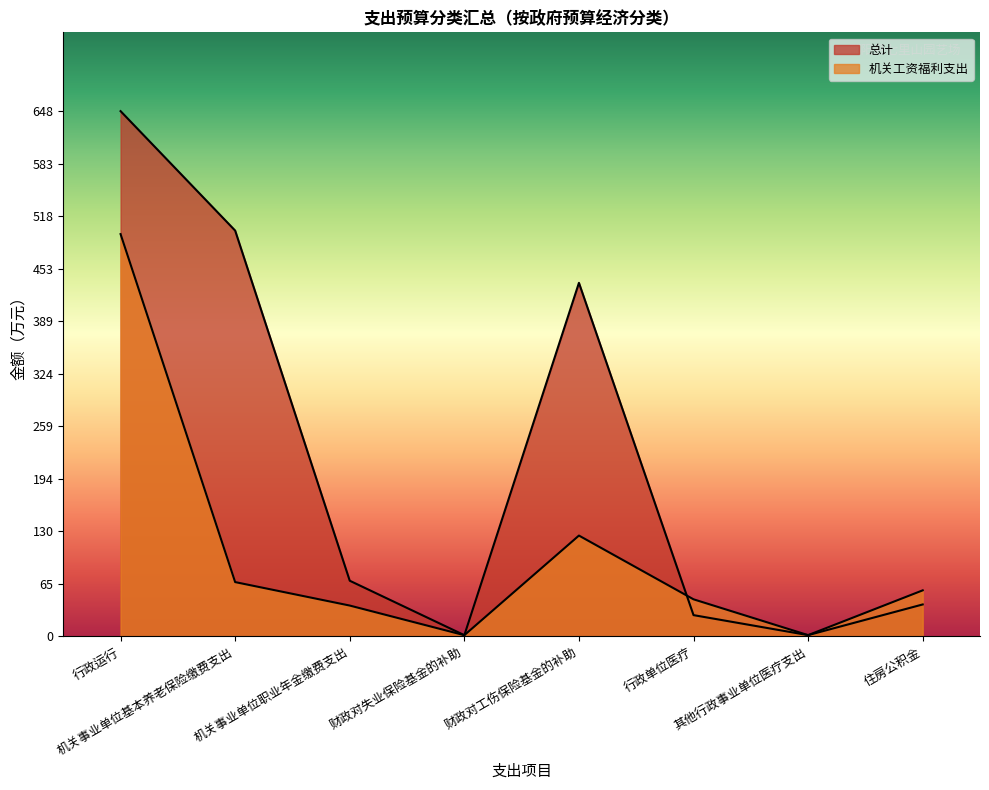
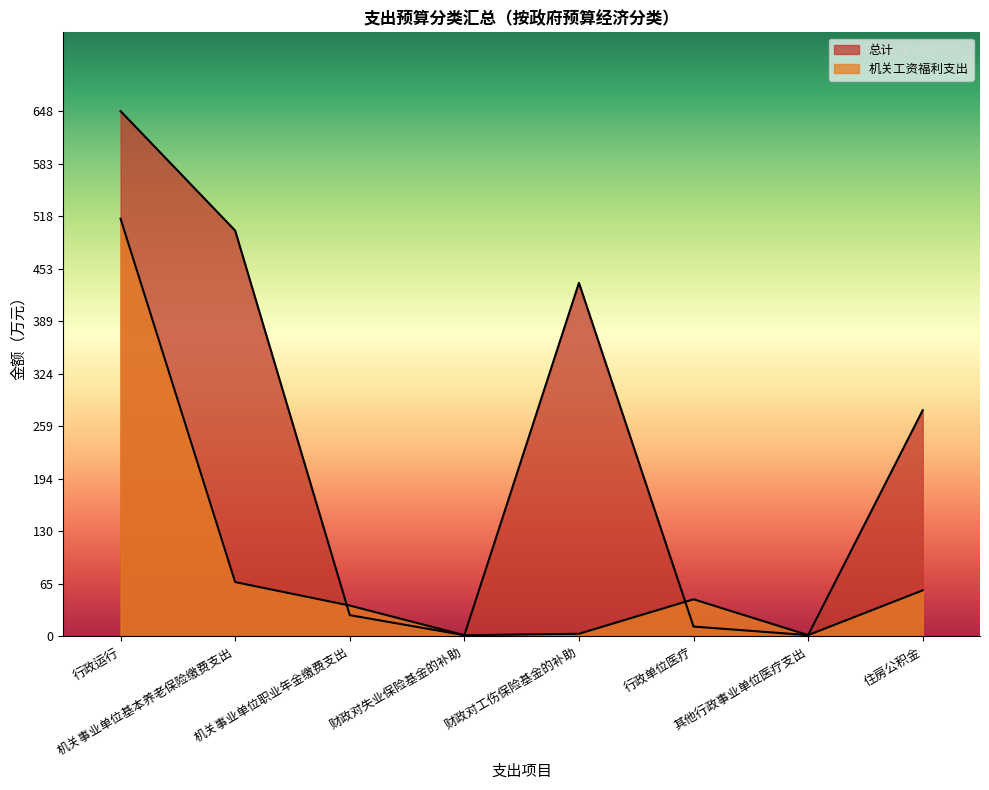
机关工资福利支出, 行政运行: 500 -> 520
总计, 机关事业单位职业年金缴费支出: 70 -> 30
机关工资福利支出, 财政对工伤保险基金的补助: 120 -> 0
总计, 行政单位医疗: 30 -> 10
总计, 住房公积金: 40 -> 280
